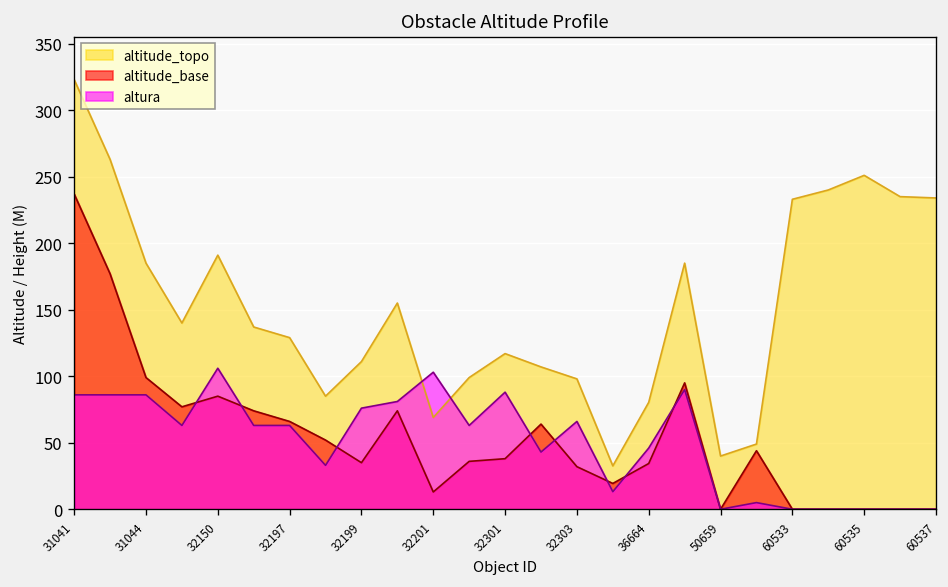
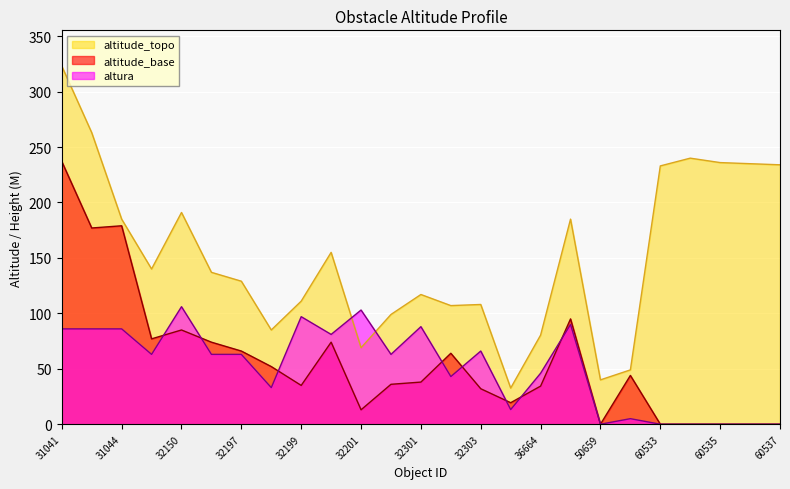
altitude_base, 31044: 99 -> 179
altura, 32199: 76 -> 97
altitude_topo, 32303: 98 -> 108
altitude_topo, 60535: 251 -> 236
